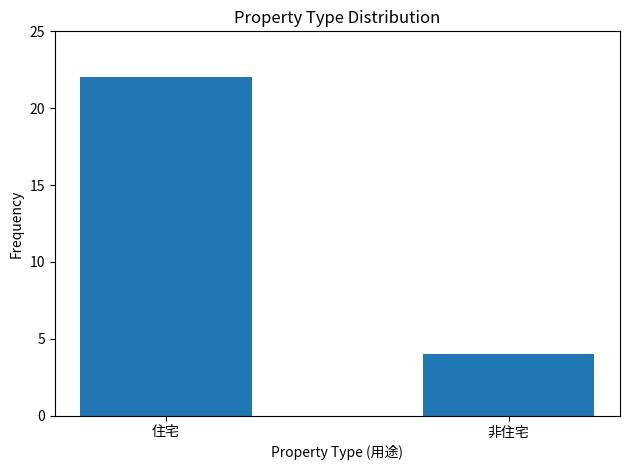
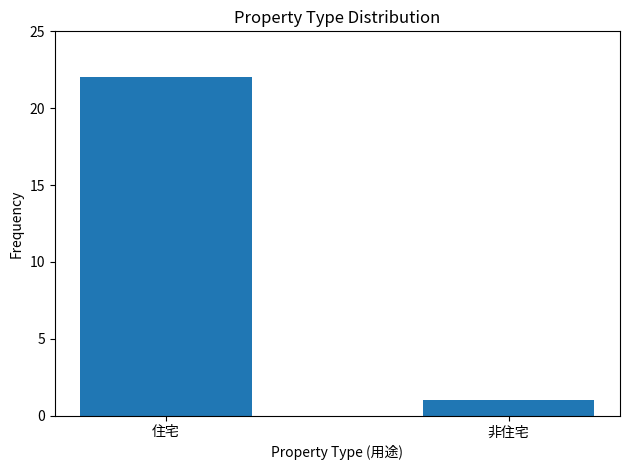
非住宅: 4 -> 1
